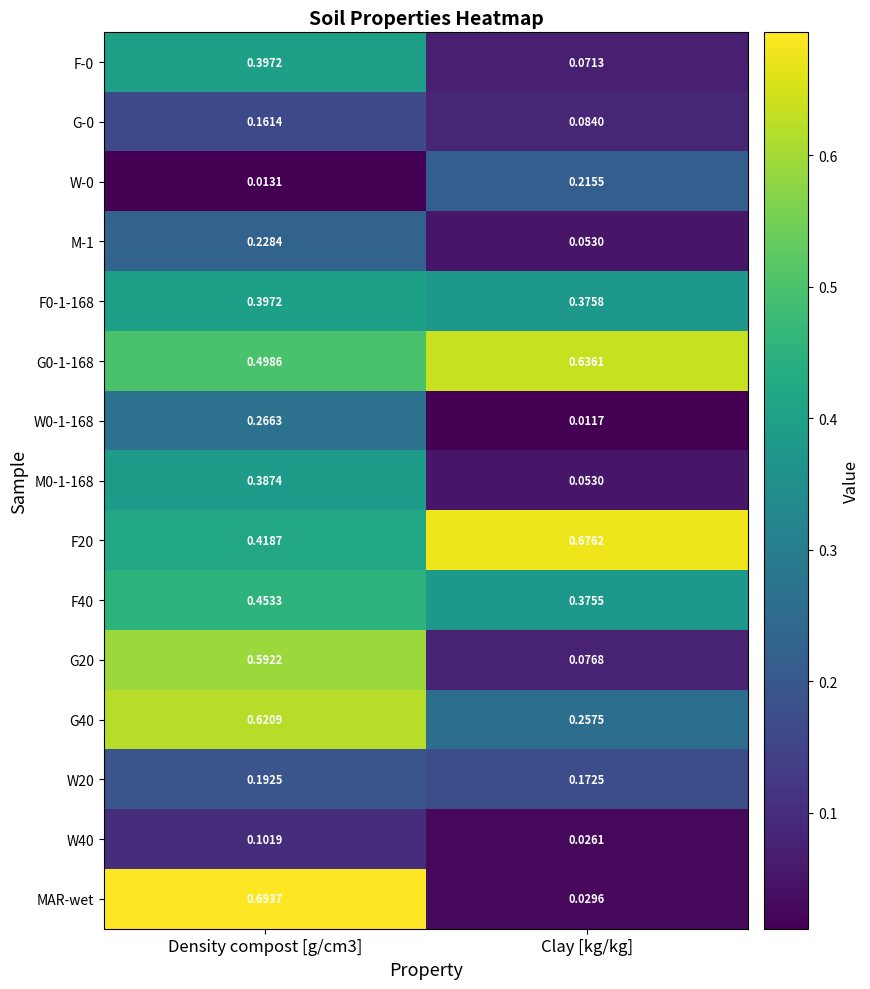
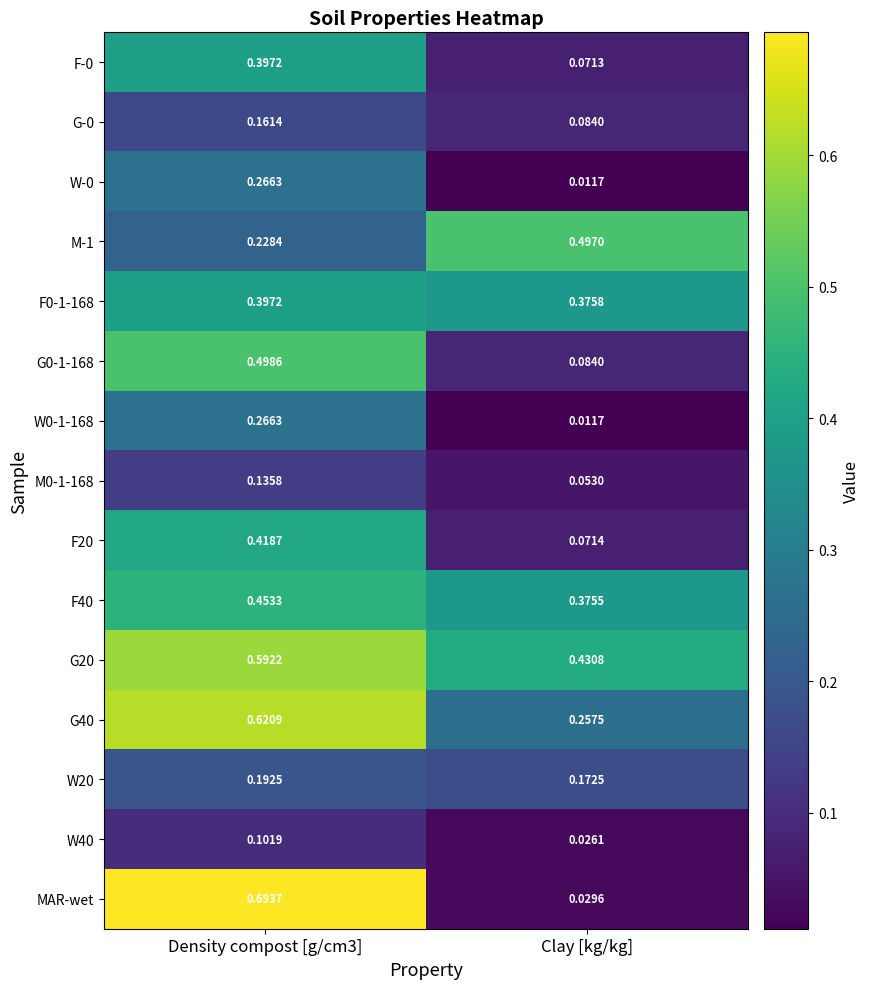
W-0, Density compost [g/cm3]: 0.0131 -> 0.2663
W-0, Clay [kg/kg]: 0.2155 -> 0.0117
M-1, Clay [kg/kg]: 0.0530 -> 0.4970
G0-1-168, Clay [kg/kg]: 0.6361 -> 0.0840
M0-1-168, Density compost [g/cm3]: 0.3874 -> 0.1358
F20, Clay [kg/kg]: 0.6762 -> 0.0714
G20, Clay [kg/kg]: 0.0768 -> 0.4308
